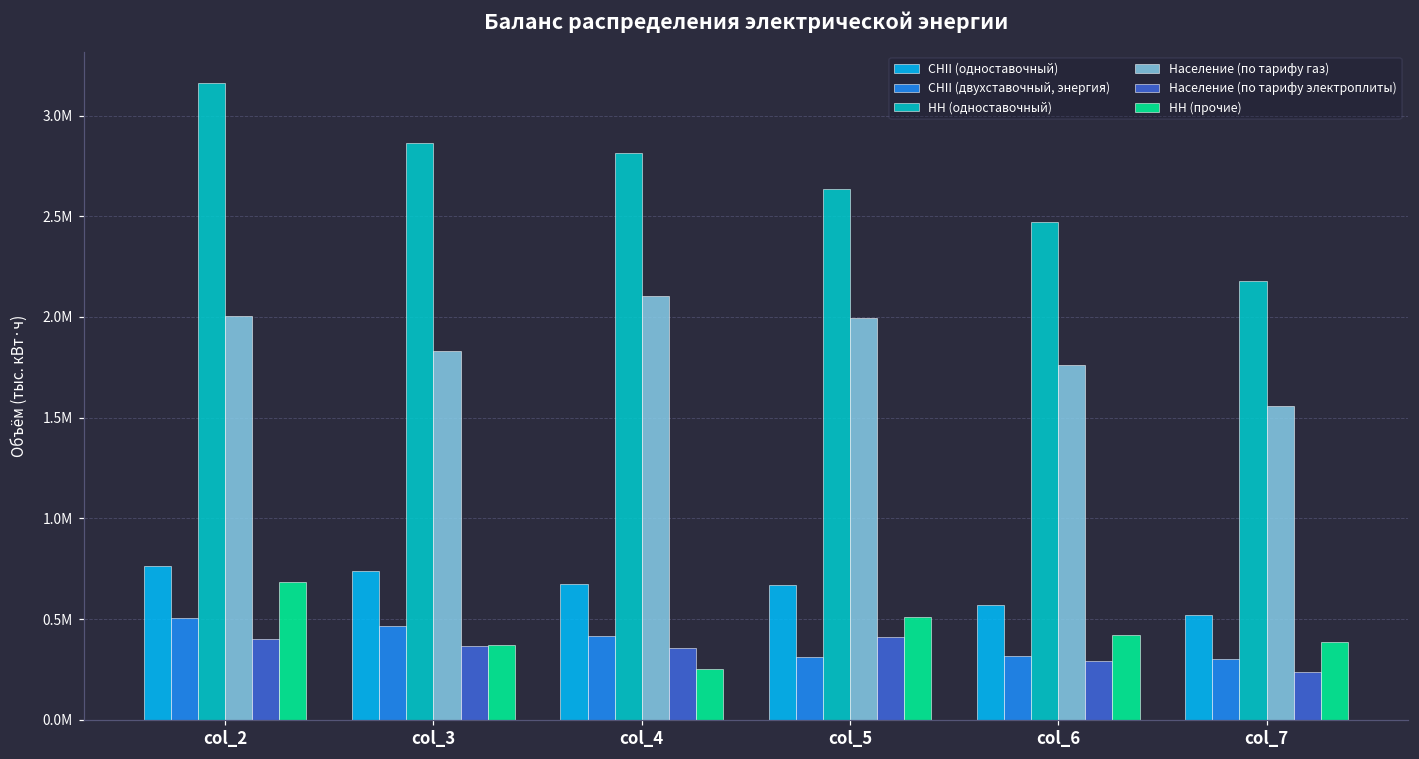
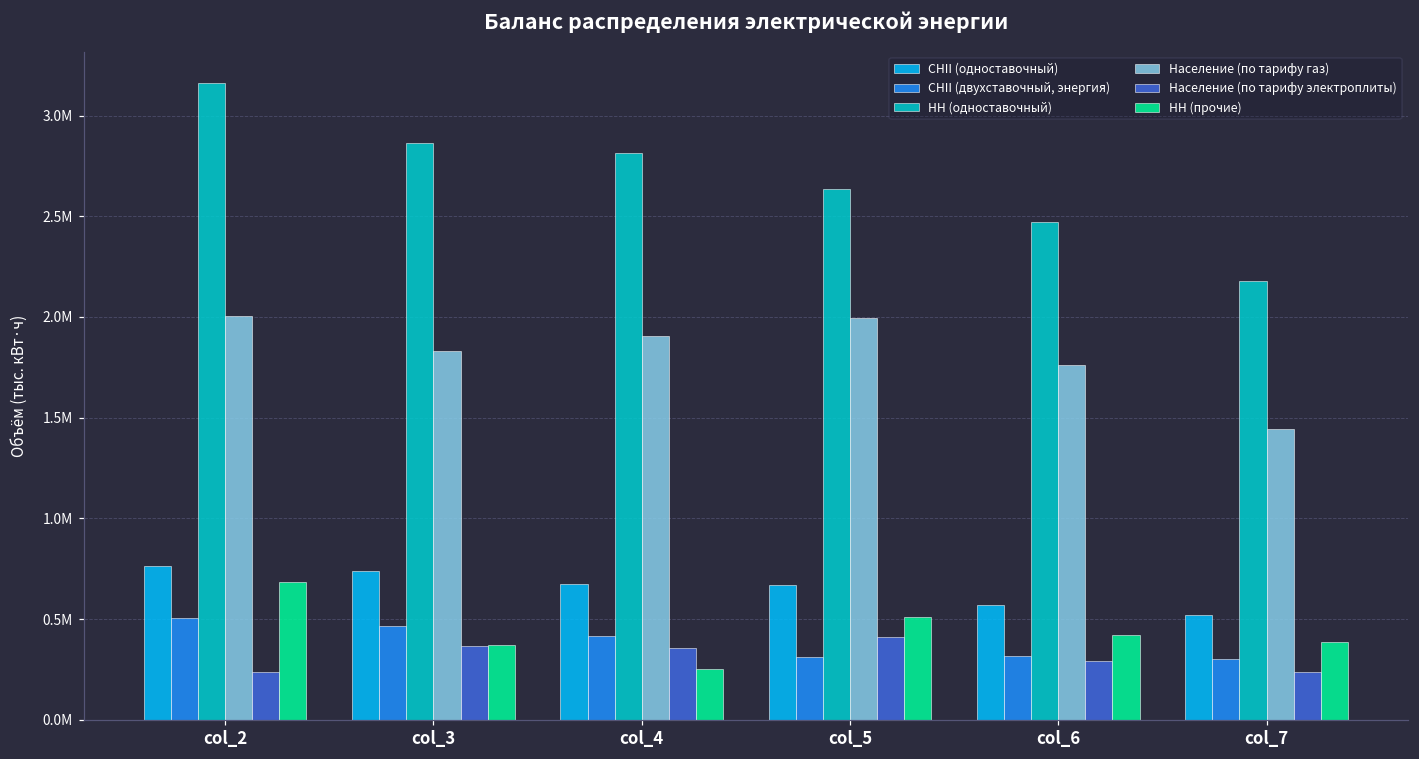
Население (по тарифу электроплиты), col_2: 400000 -> 240000
Население (по тарифу газ), col_4: 2110000 -> 1900000
Население (по тарифу газ), col_7: 1560000 -> 1440000
